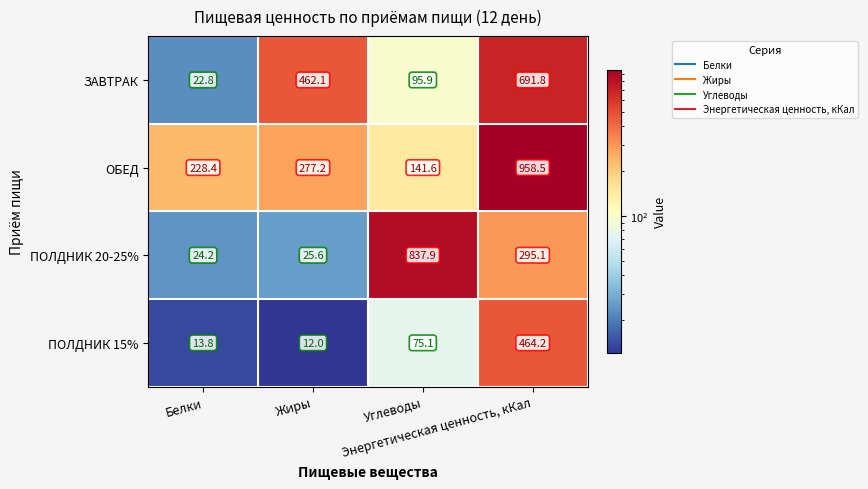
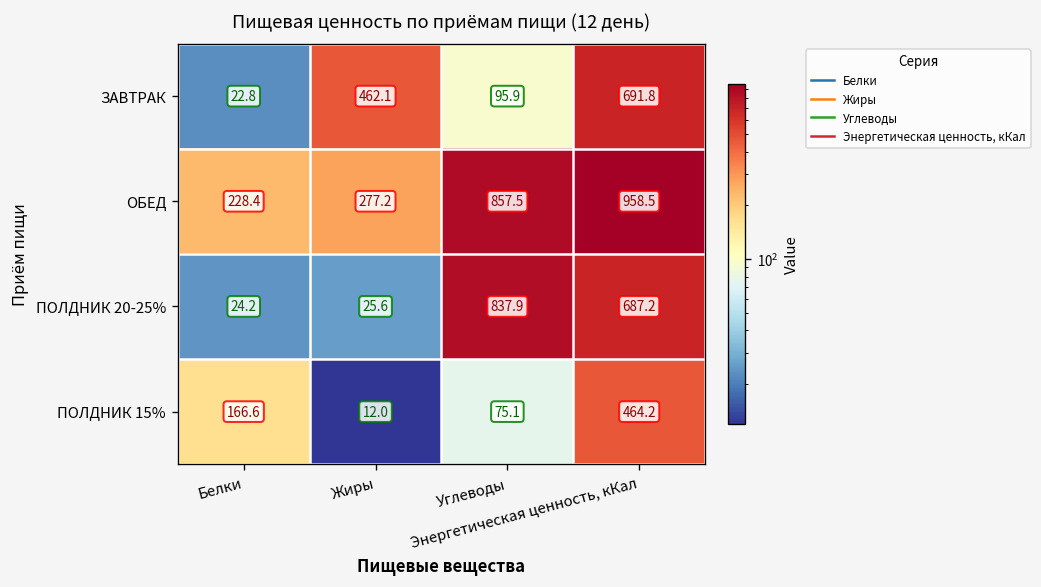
ОБЕД, Углеводы: 141.6 -> 857.5
ПОЛДНИК 20-25%, Энергетическая ценность, кКал: 295.1 -> 687.2
ПОЛДНИК 15%, Белки: 13.8 -> 166.6
